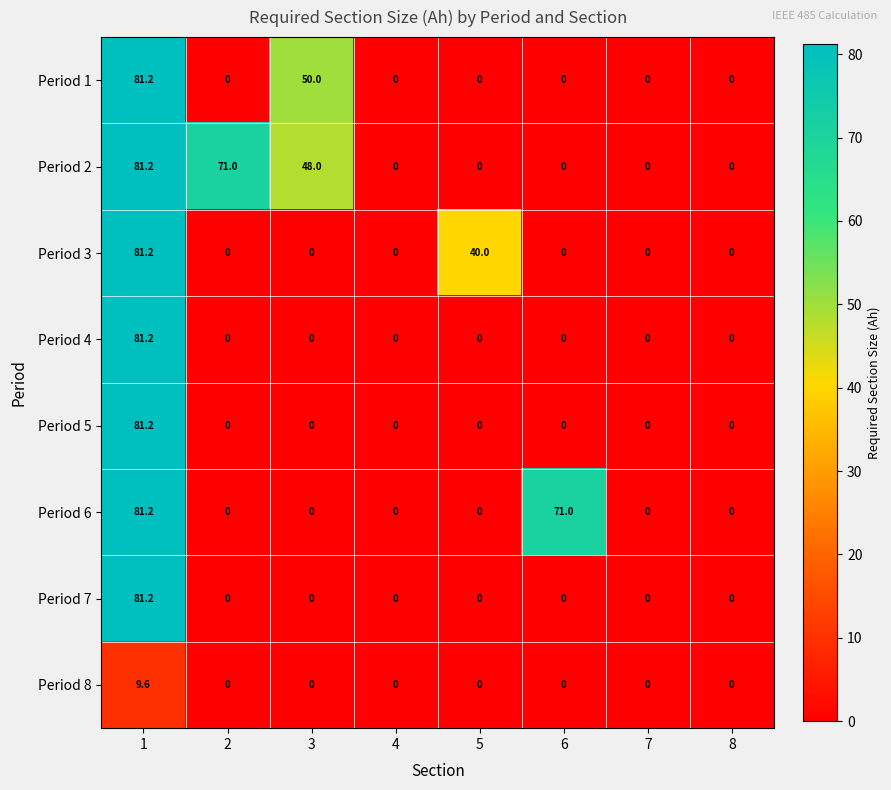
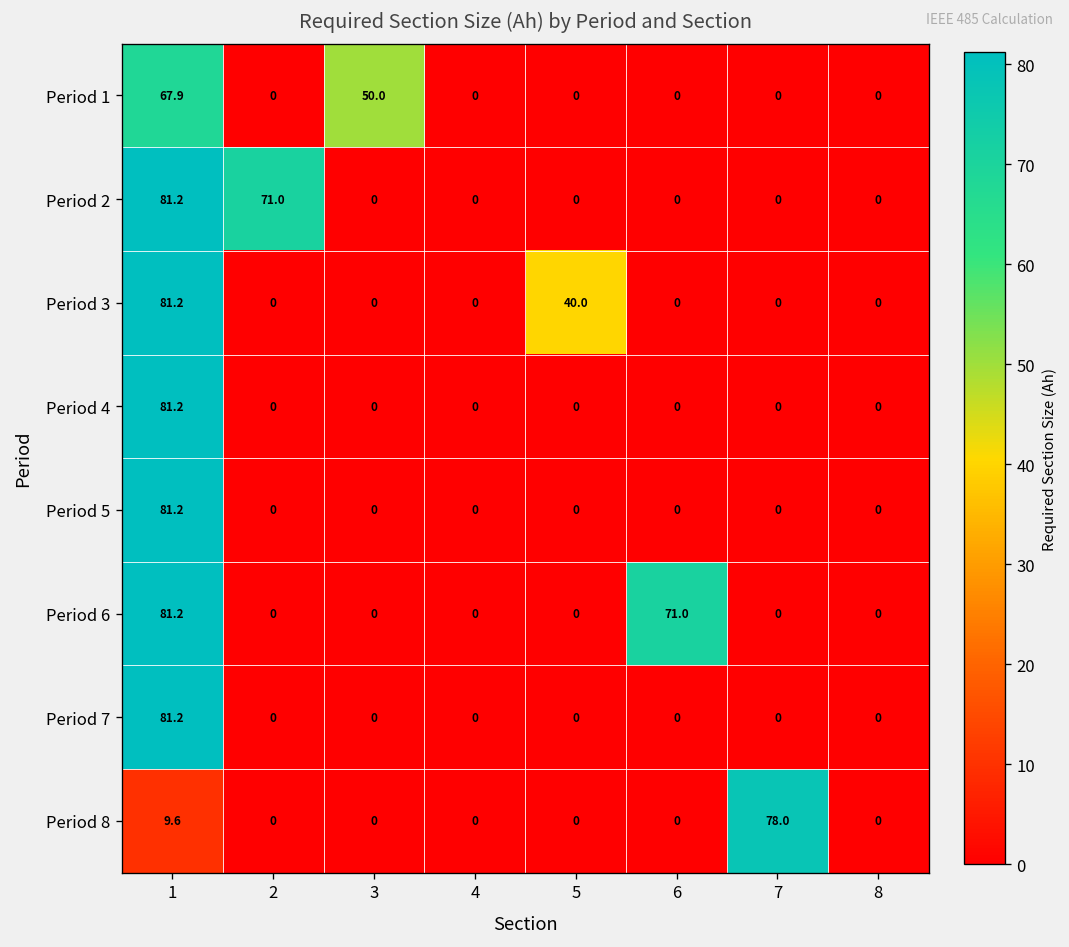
Period 1, 1: 81.2 -> 67.9
Period 2, 3: 48.0 -> 0
Period 8, 7: 0 -> 78.0
